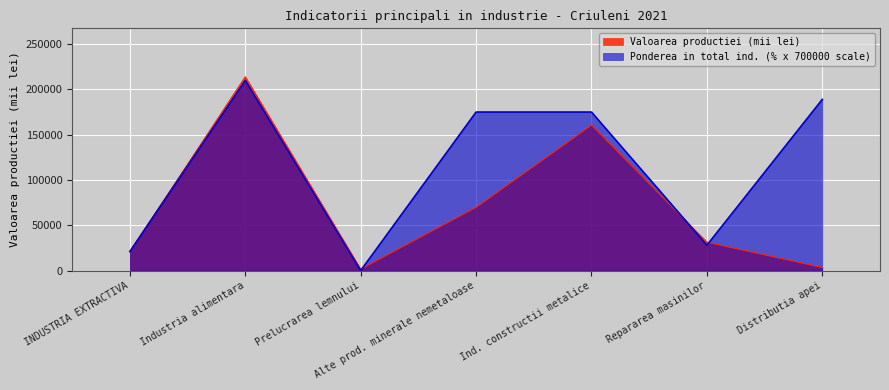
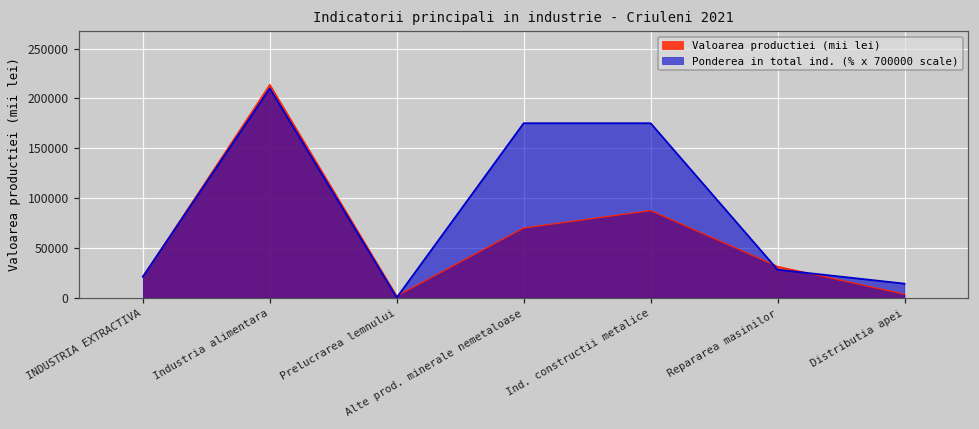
Valoarea productiei (mii lei), Ind. constructii metalice: 160000 -> 90000
Ponderea in total ind. (% x 700000 scale), Distributia apei: 190000 -> 10000
